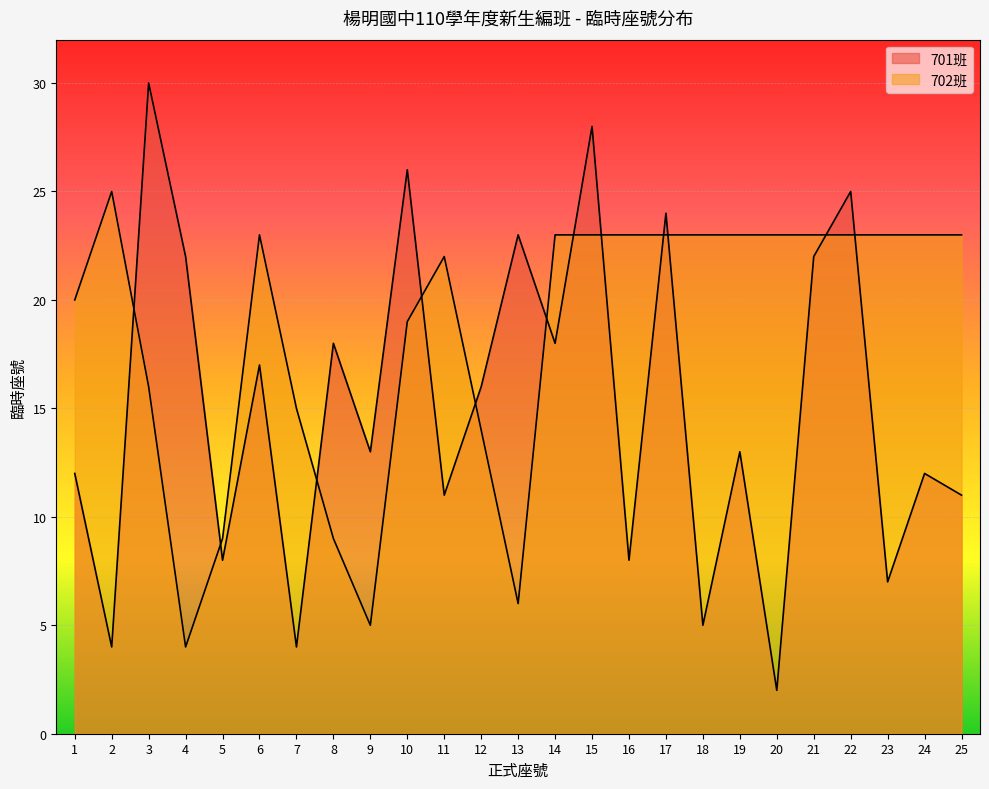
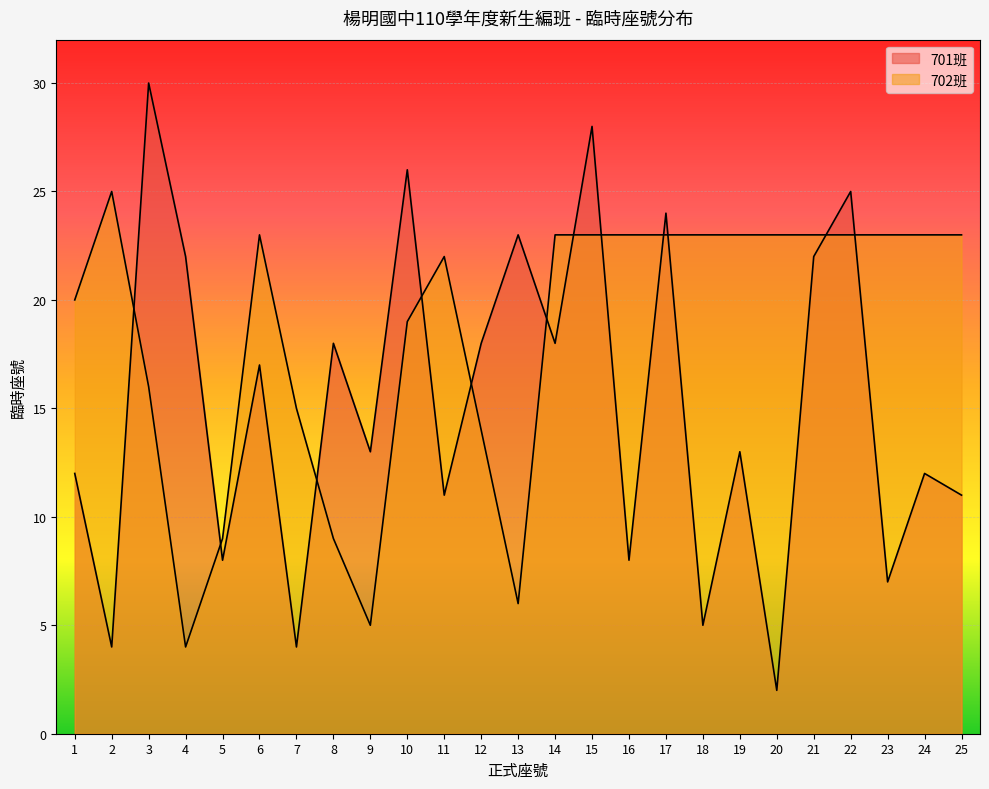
701班, 12: 16 -> 18
